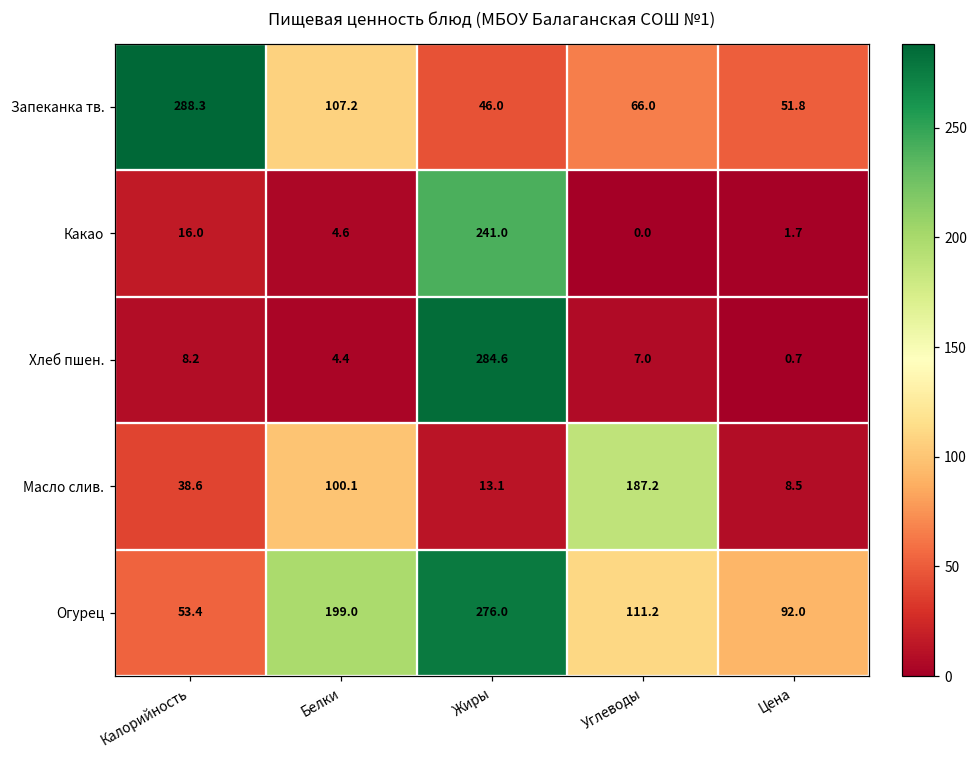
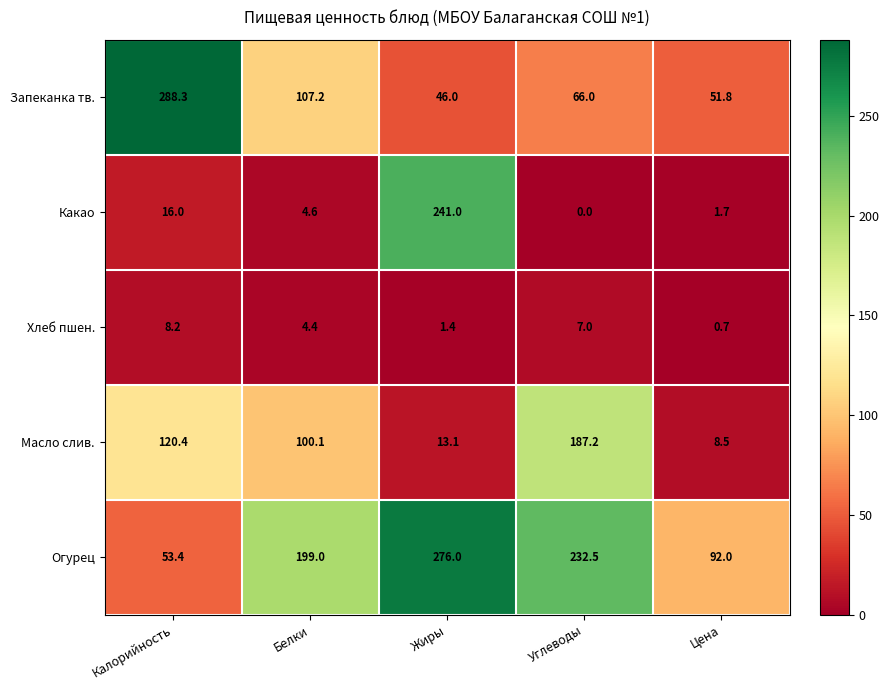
Хлеб пшен., Жиры: 284.6 -> 1.4
Масло слив., Калорийность: 38.6 -> 120.4
Огурец, Углеводы: 111.2 -> 232.5
